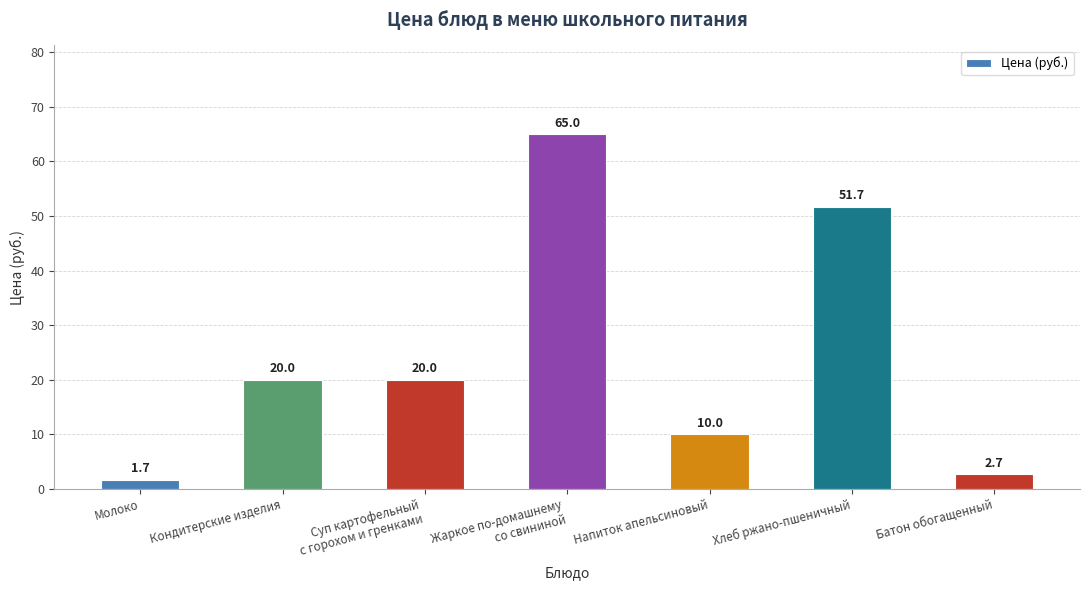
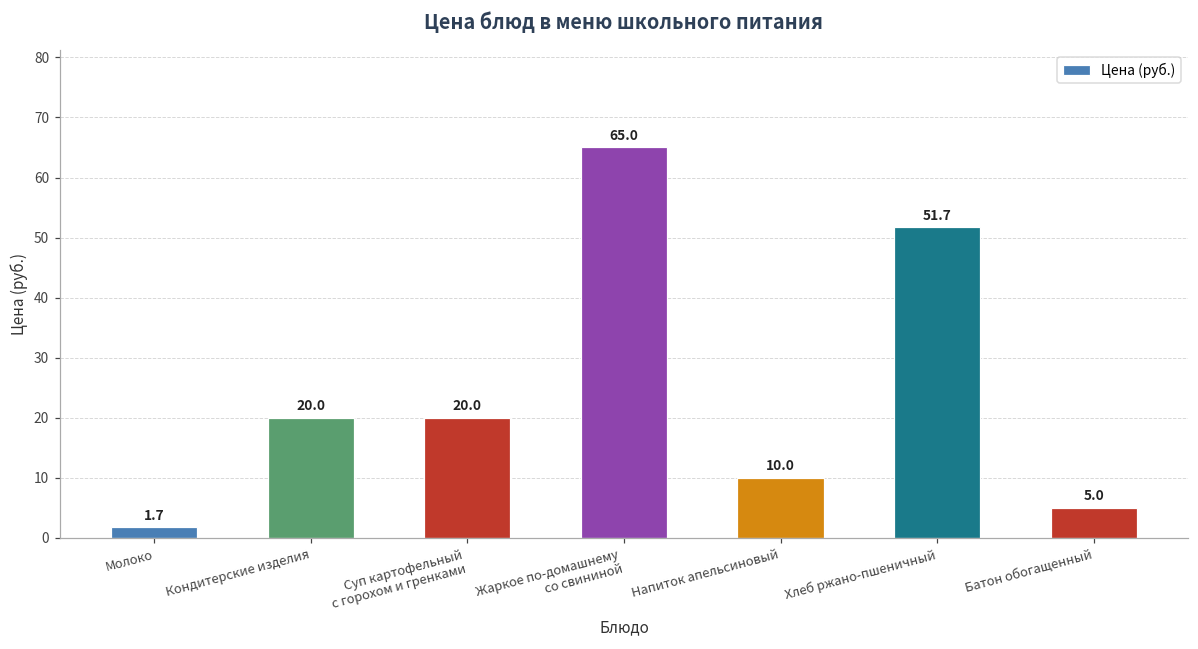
Батон обогащенный: 2.7 -> 5.0
